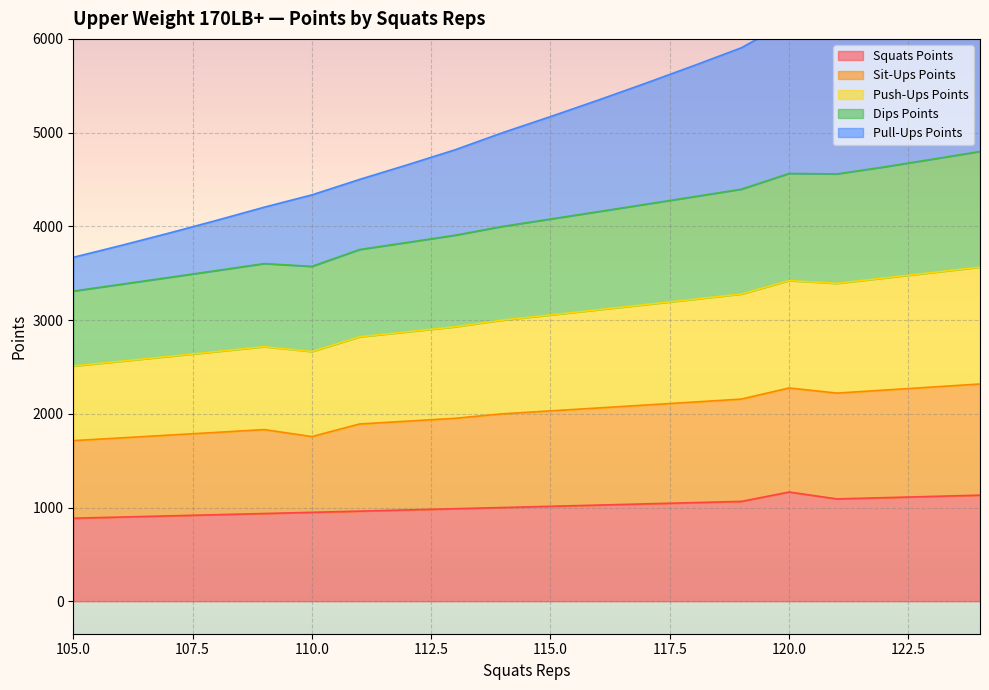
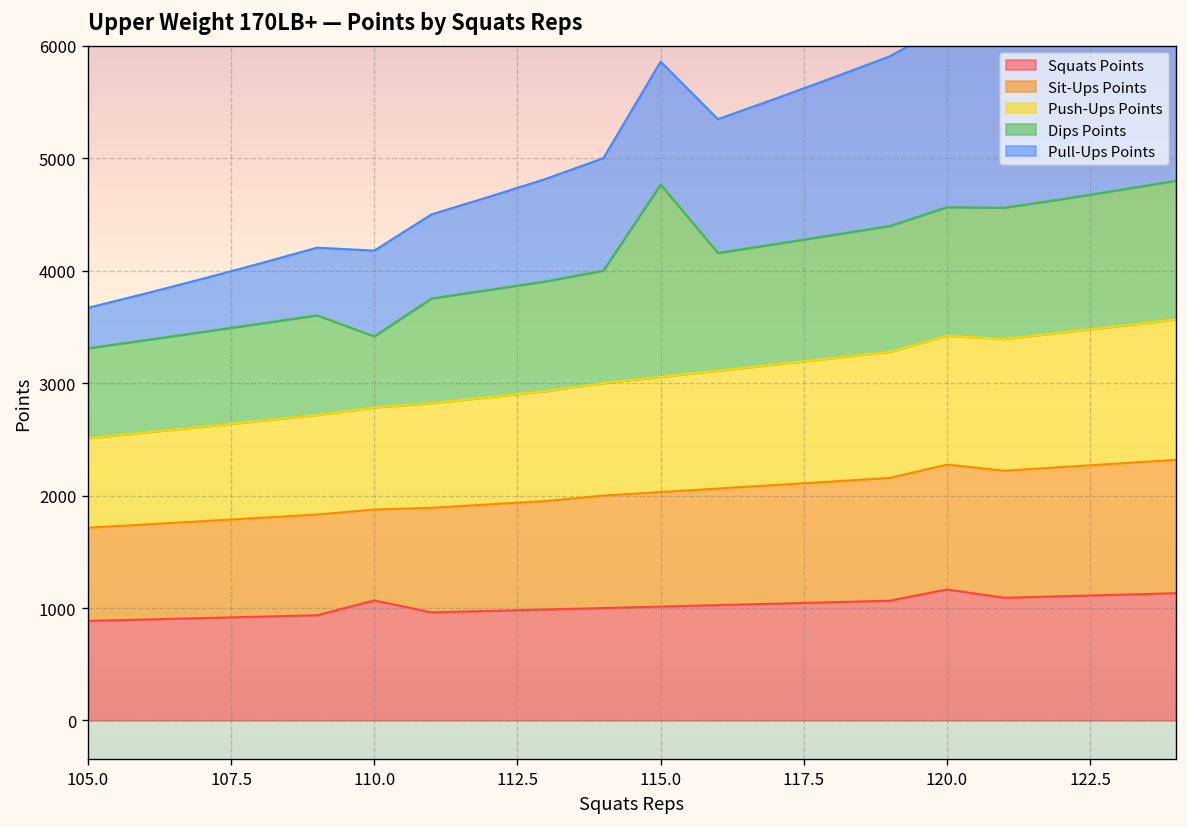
Squats Points, 110.0: 900 -> 1100
Dips Points, 110.0: 900 -> 600
Dips Points, 115.0: 1000 -> 1700
